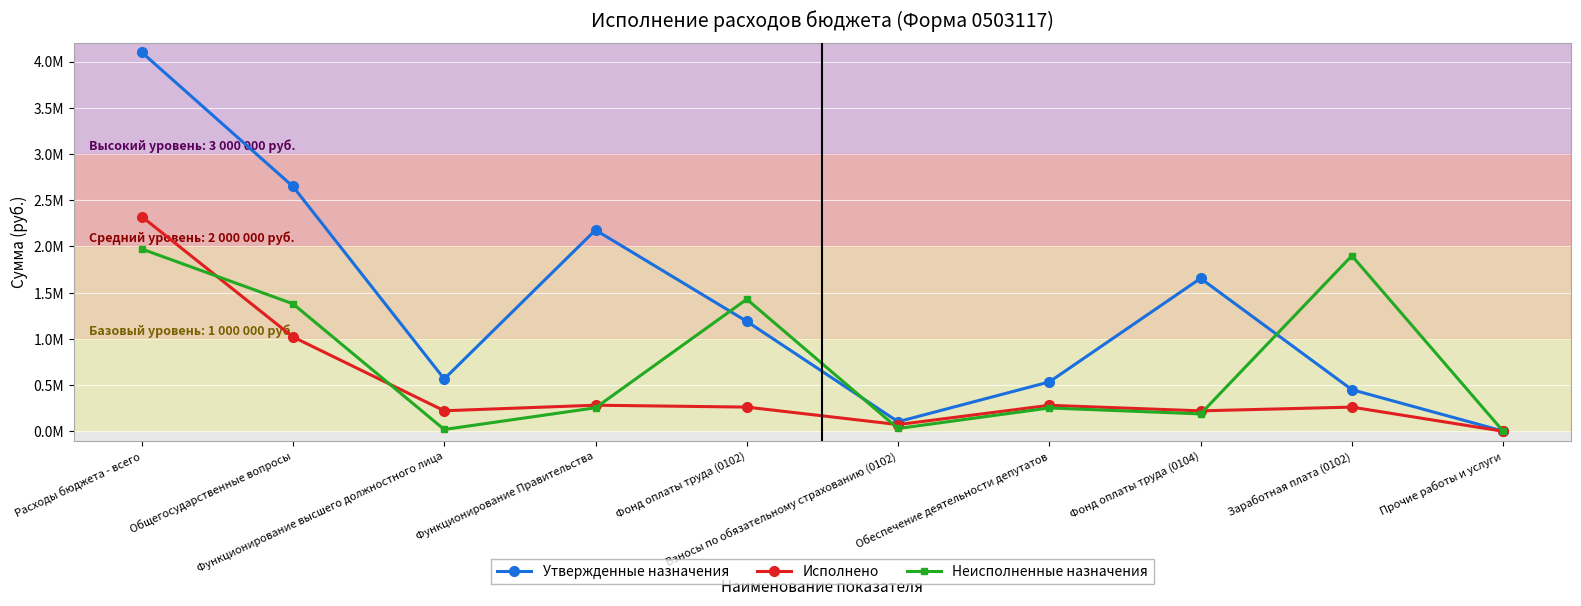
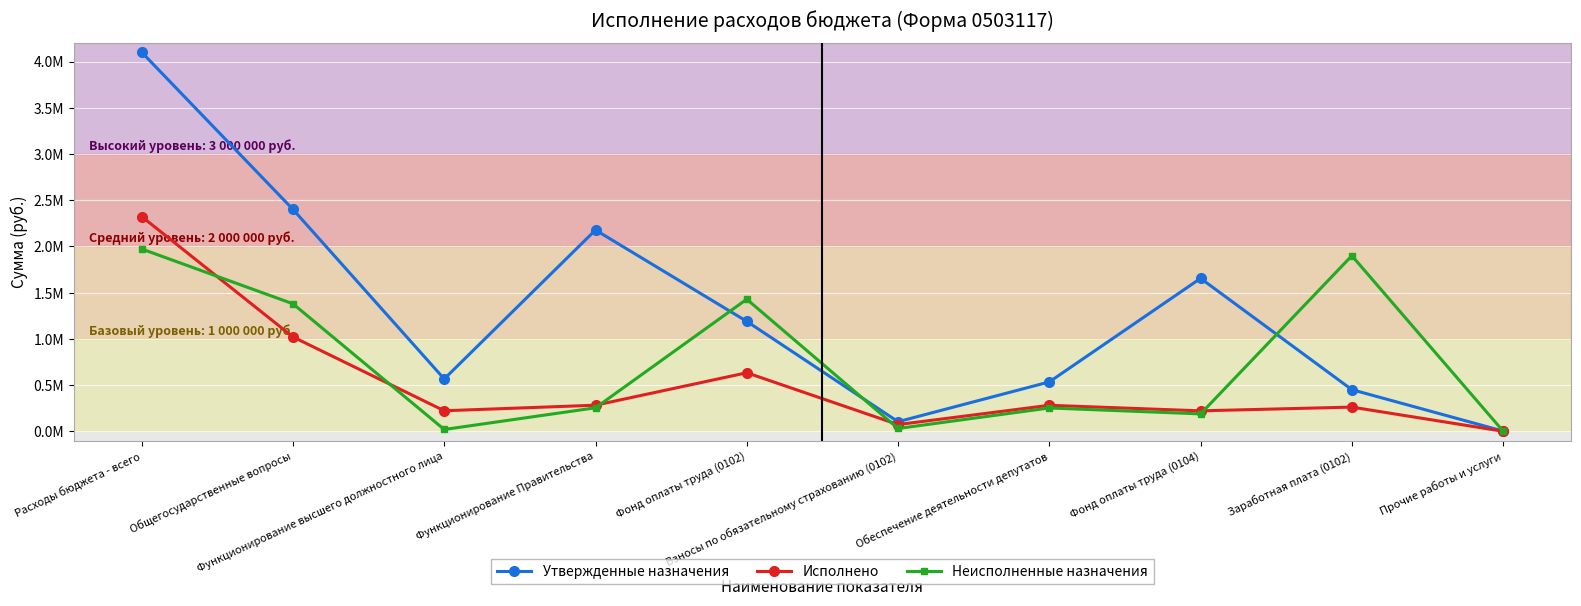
Утвержденные назначения, Общегосударственные вопросы: 2600000 -> 2400000
Исполнено, Фонд оплаты труда (0102): 300000 -> 600000
